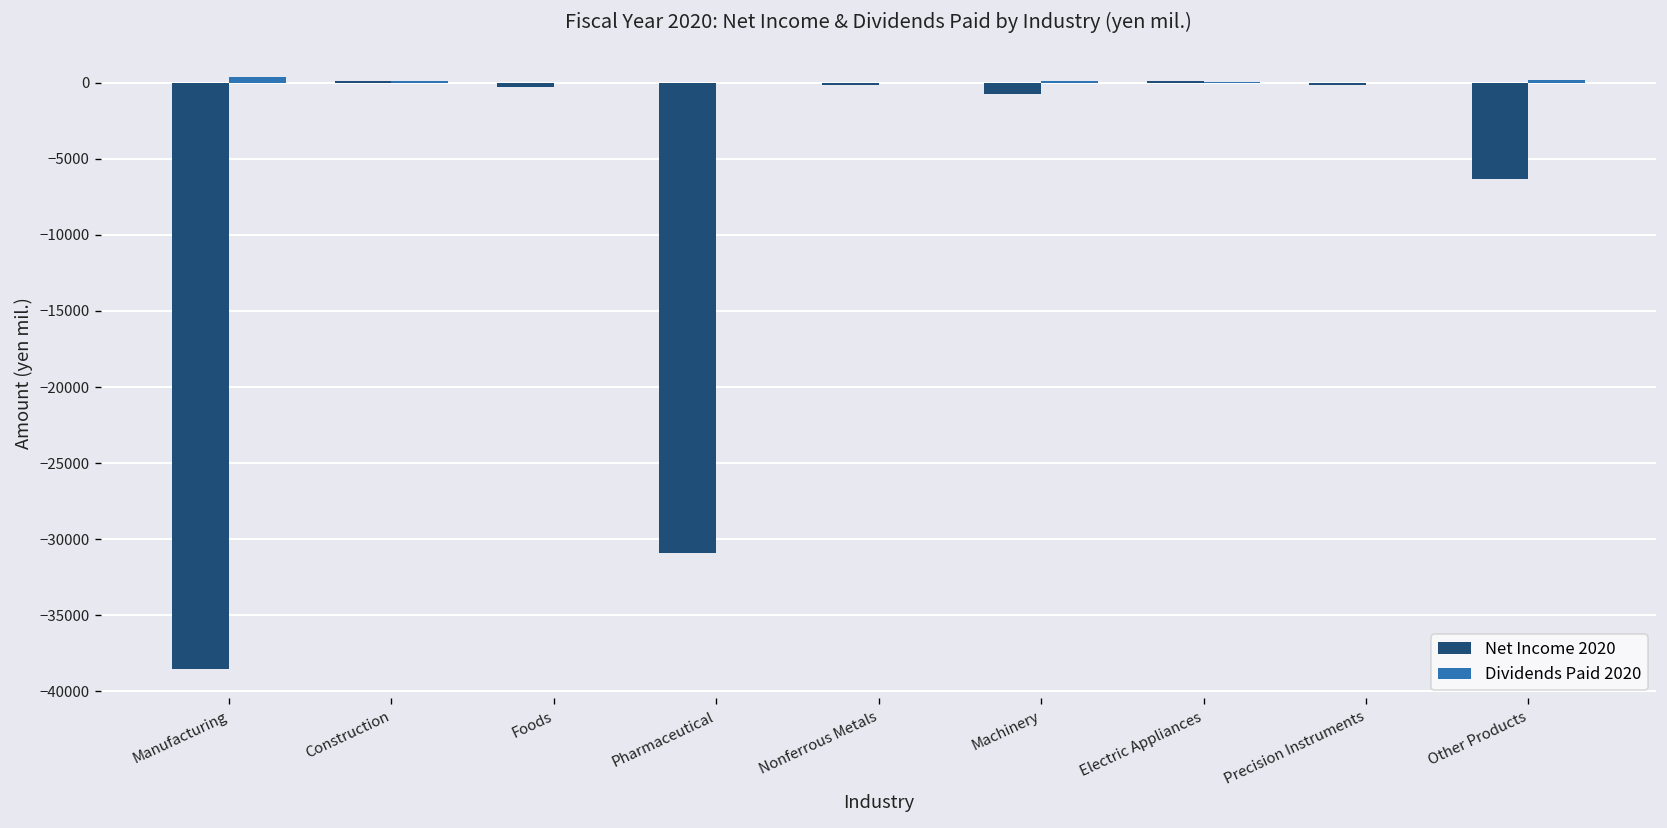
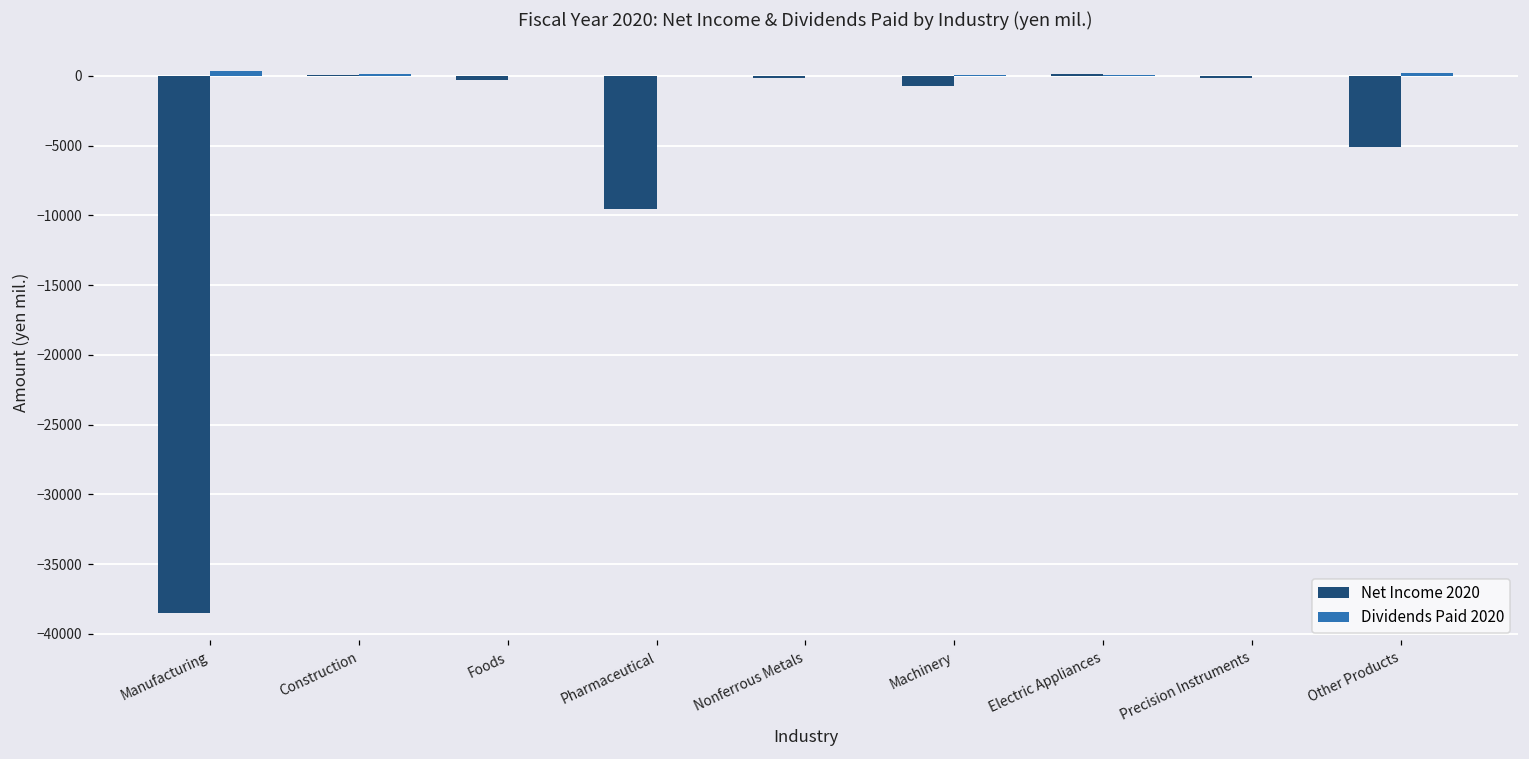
Net Income 2020, Pharmaceutical: -30900 -> -9600
Net Income 2020, Other Products: -6300 -> -5100
